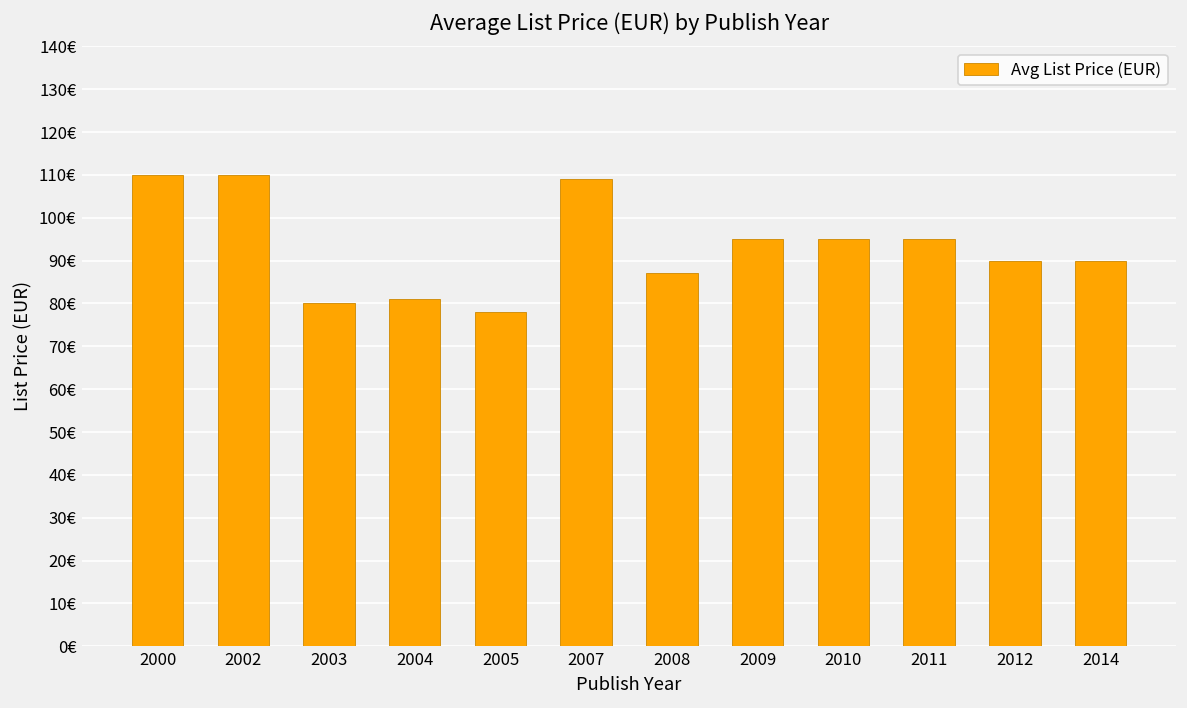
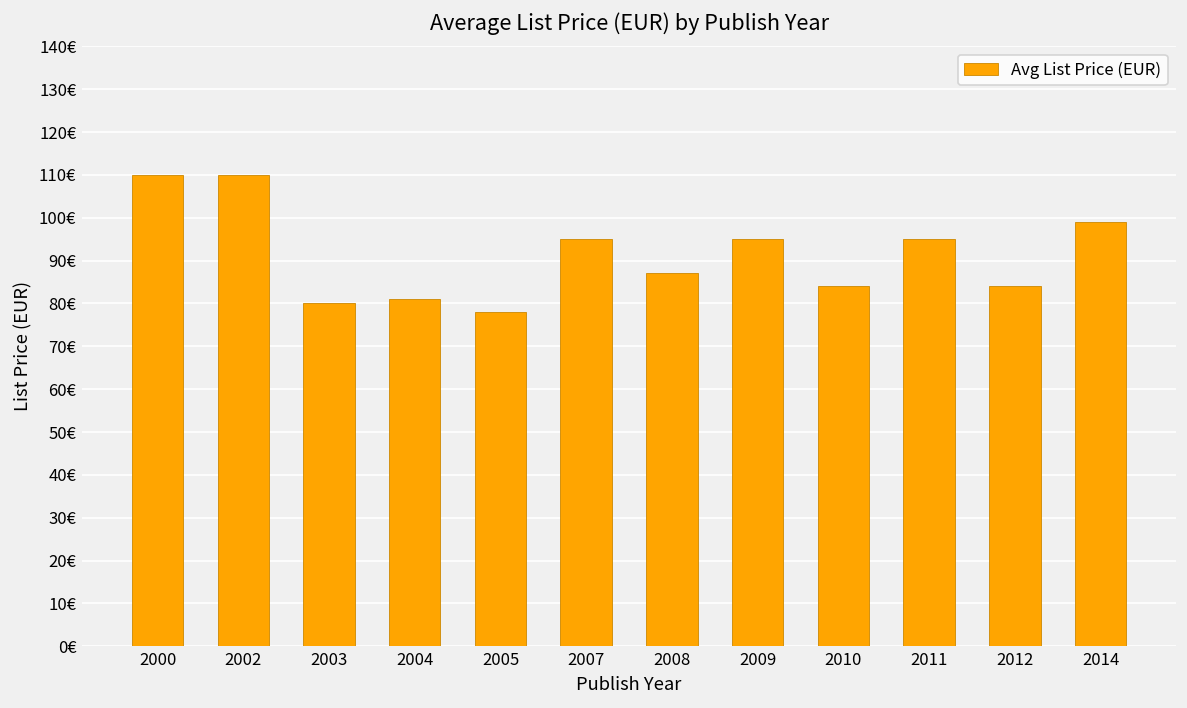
2007: 109€ -> 95€
2010: 95€ -> 84€
2012: 90€ -> 84€
2014: 90€ -> 99€
